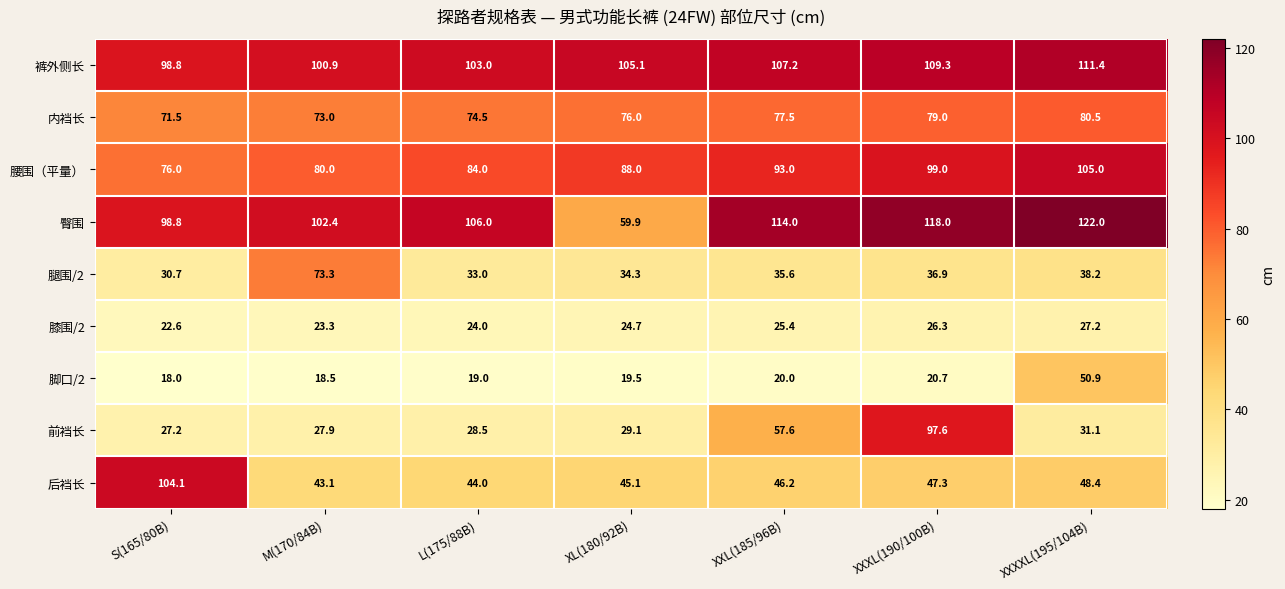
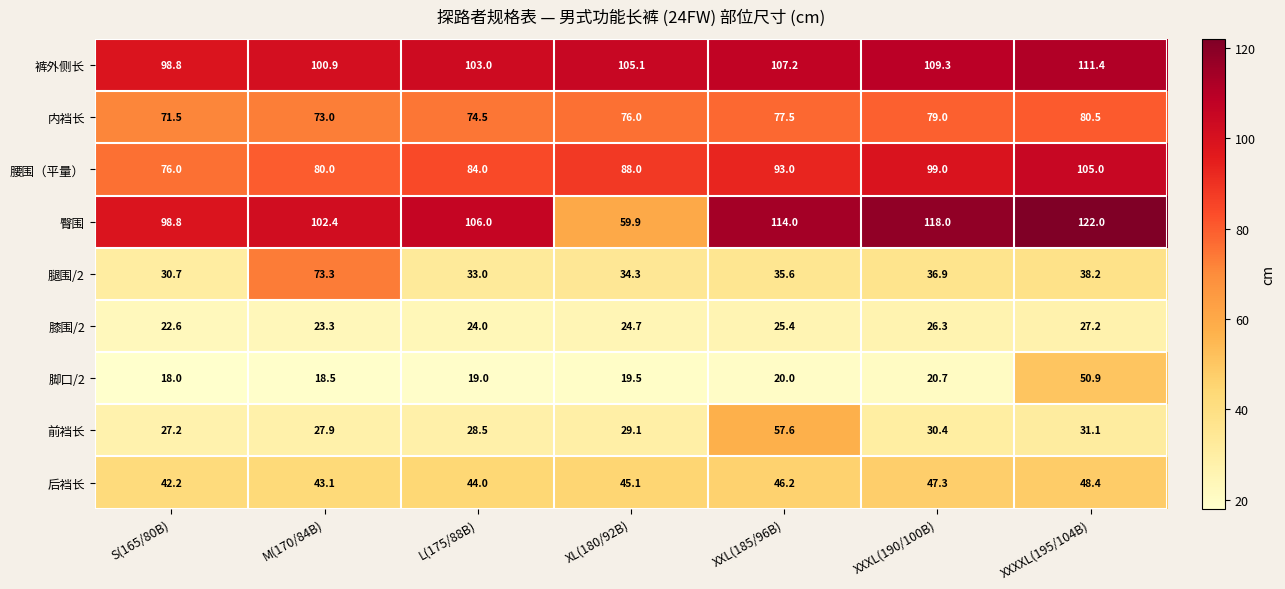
前裆长, XXXL(190/100B): 97.6 -> 30.4
后裆长, S(165/80B): 104.1 -> 42.2
